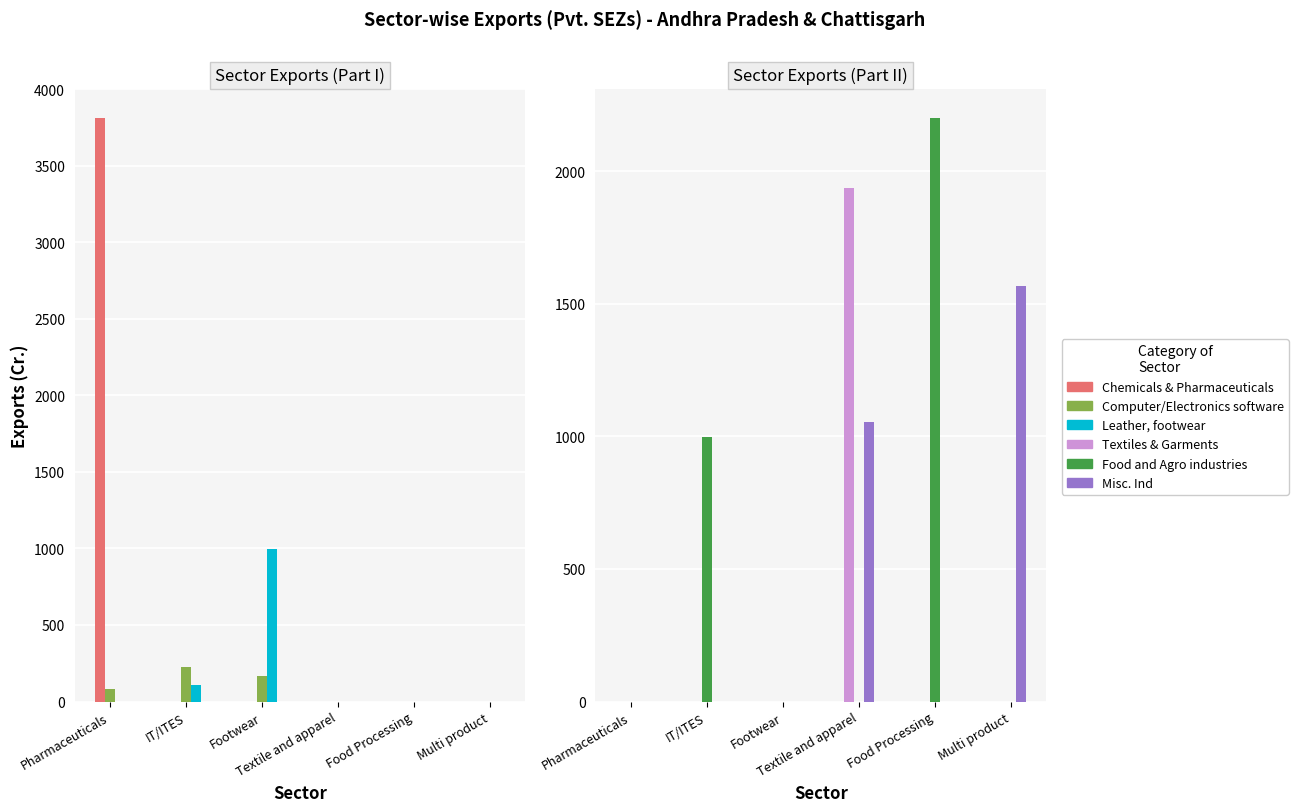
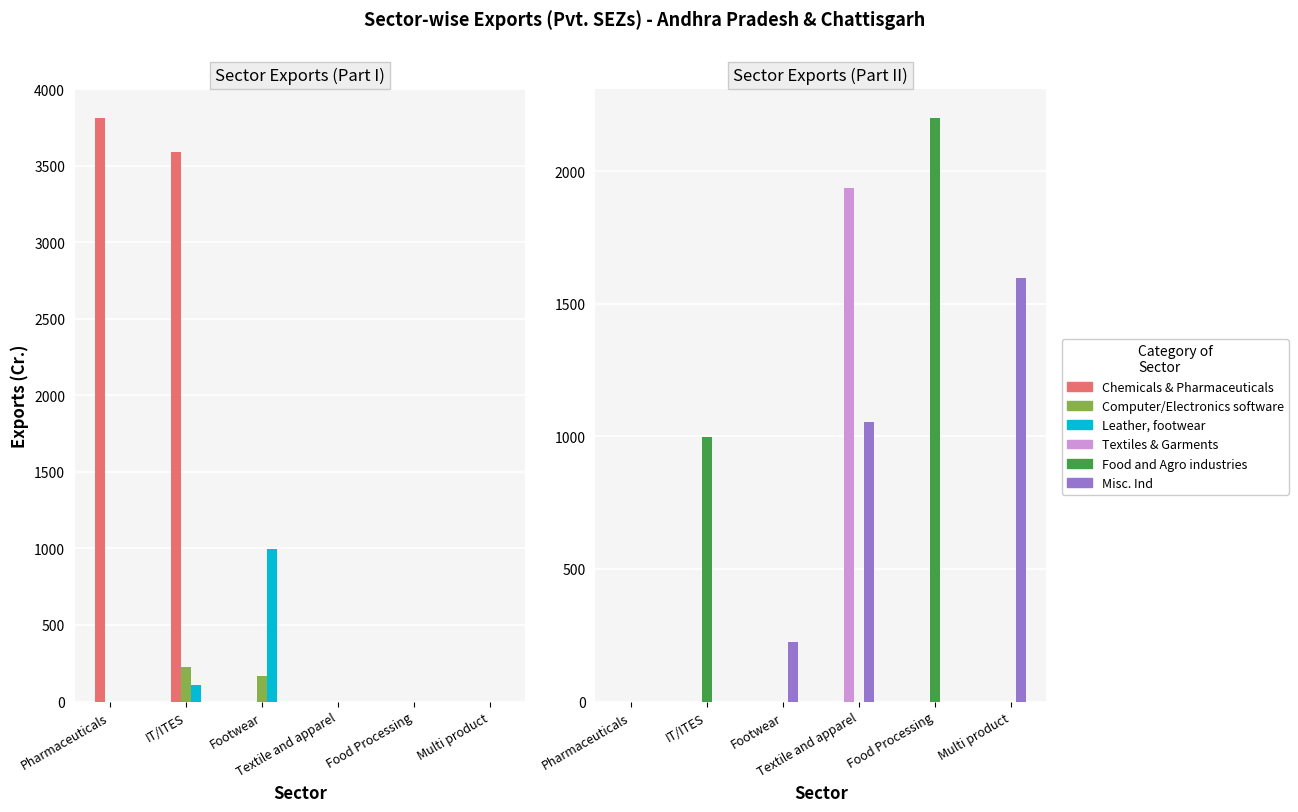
Sector Exports (Part I), Computer/Electronics software, Pharmaceuticals: 80 -> 0
Sector Exports (Part I), Chemicals & Pharmaceuticals, IT/ITES: 0 -> 3590
Sector Exports (Part II), Misc. Ind, Footwear: 0 -> 230
Sector Exports (Part II), Misc. Ind, Multi product: 1570 -> 1600
